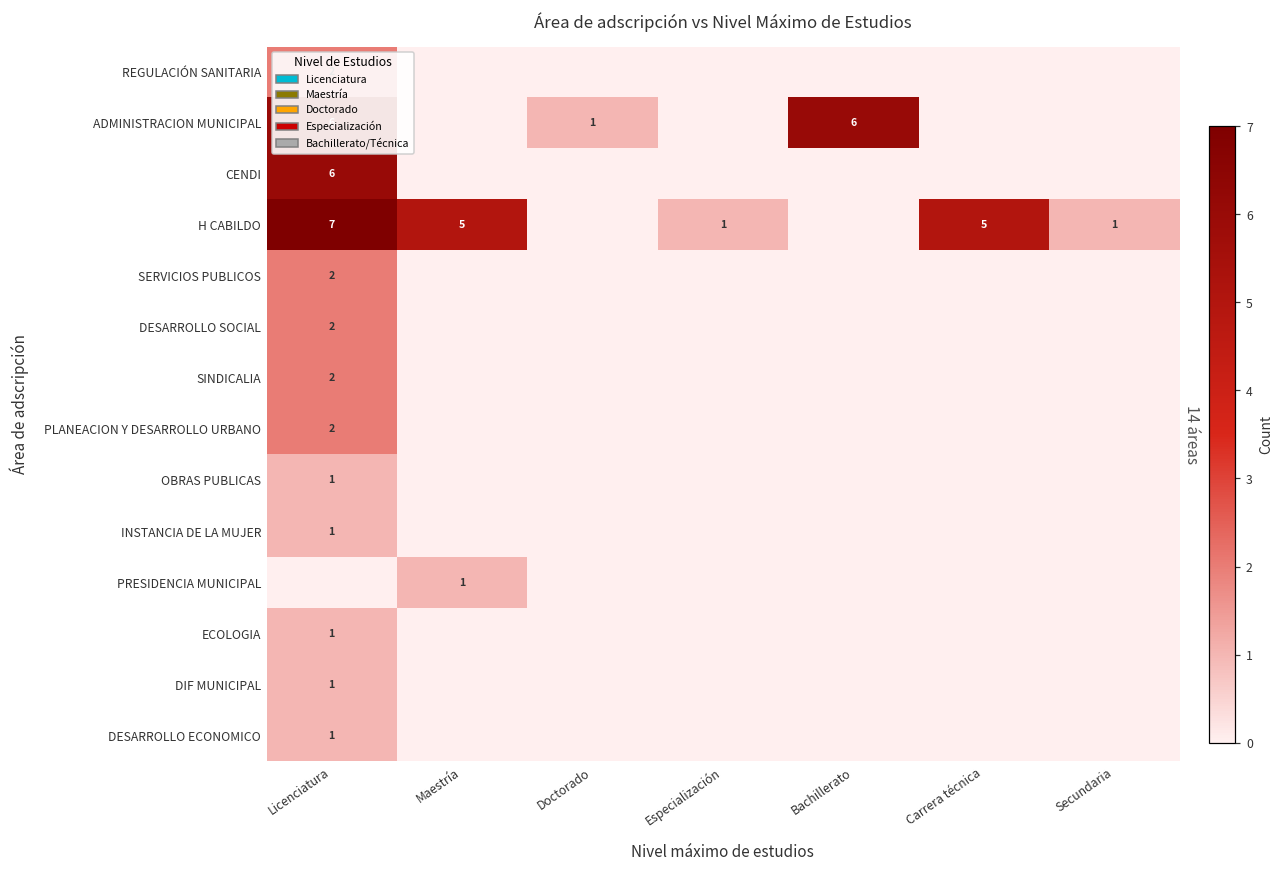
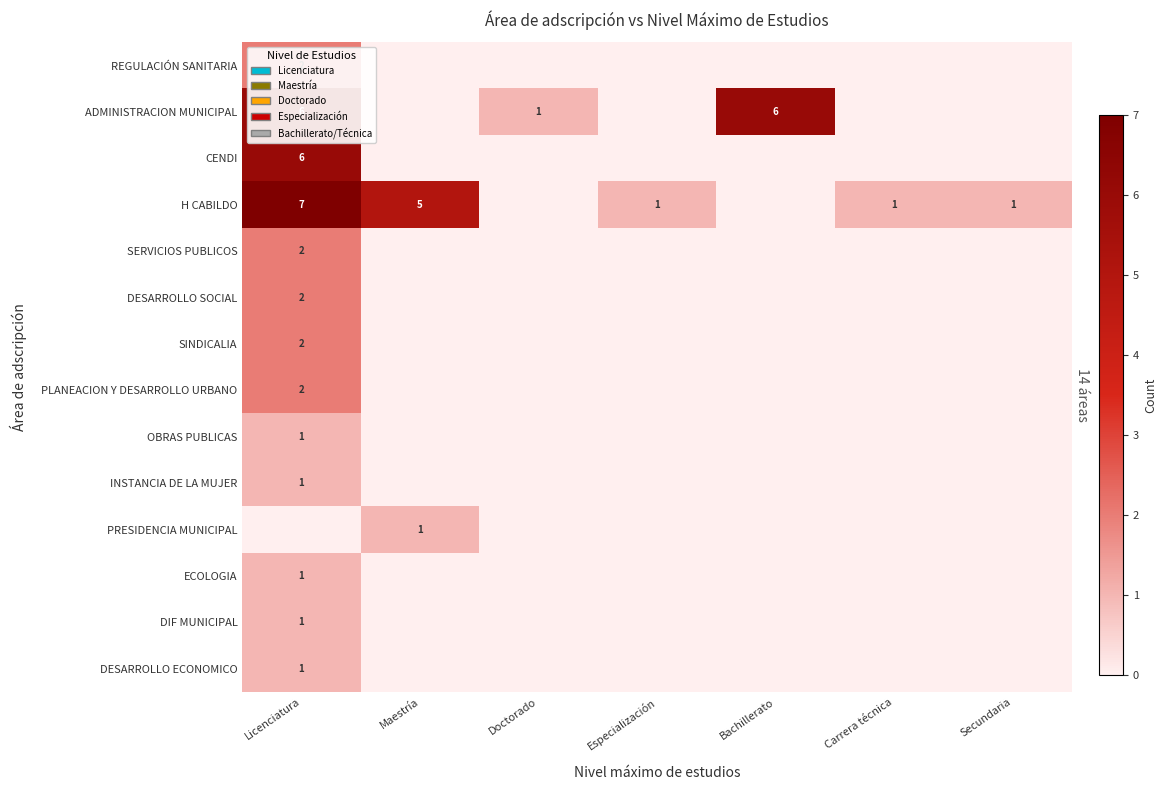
H CABILDO, Carrera técnica: 5 -> 1
